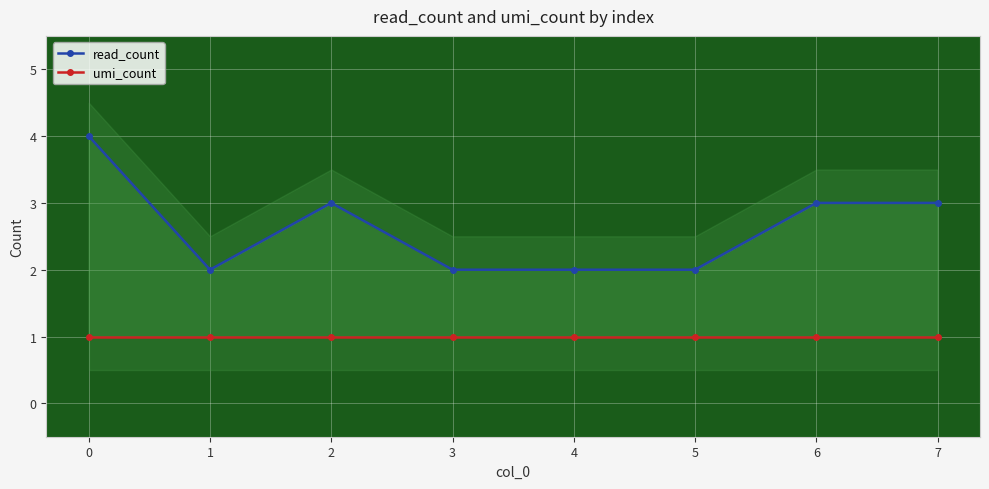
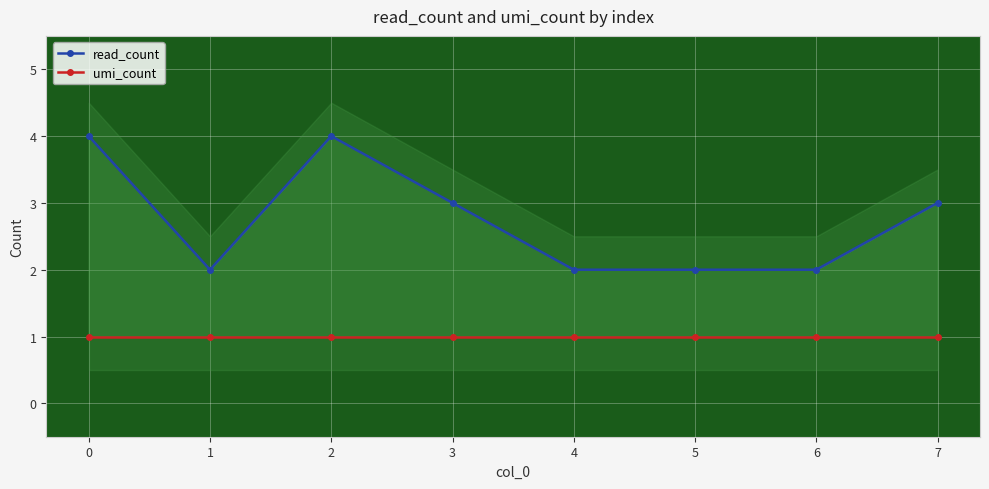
read_count, 2: 3 -> 4
read_count, 3: 2 -> 3
read_count, 6: 3 -> 2
